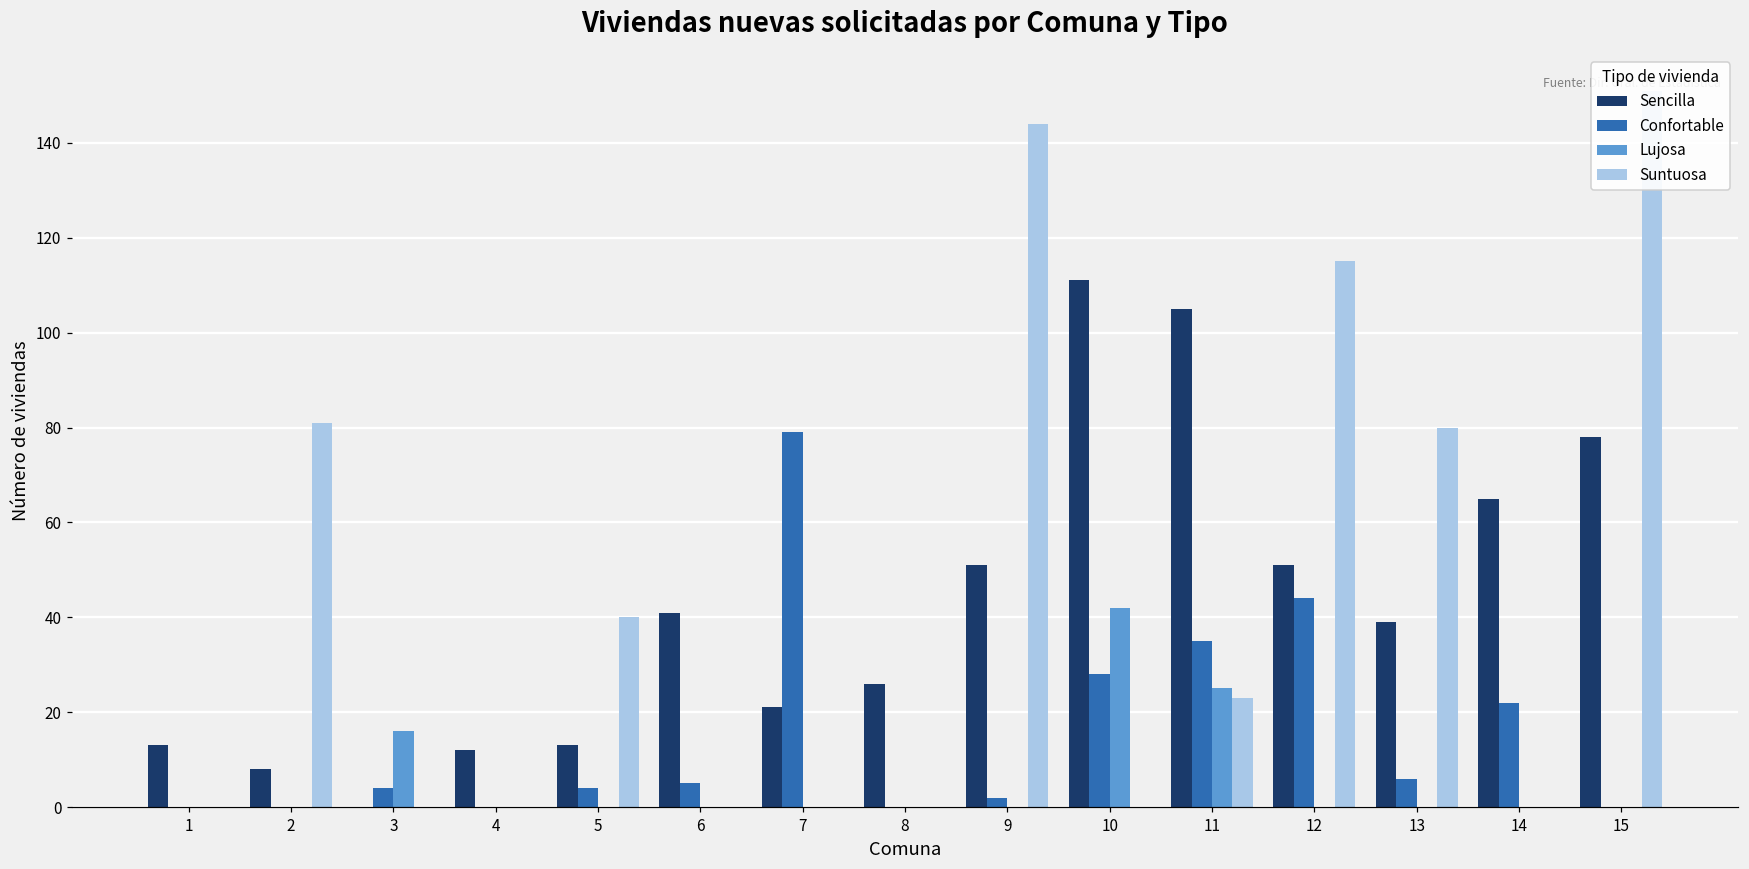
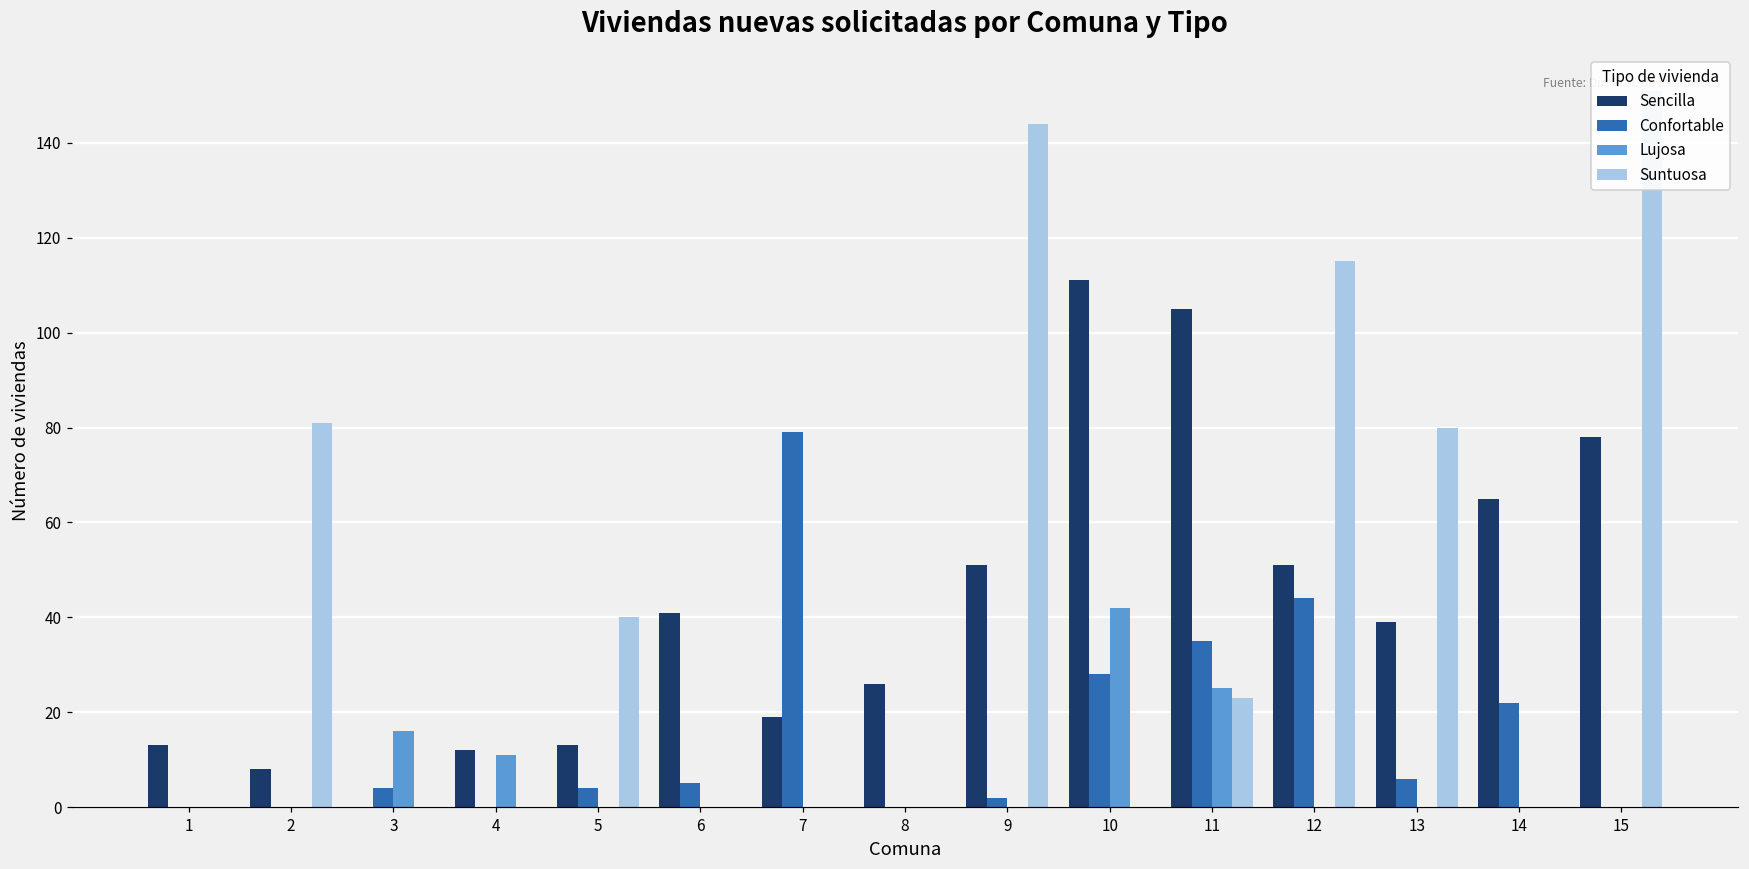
Lujosa, 4: 0 -> 11
Sencilla, 7: 21 -> 19
